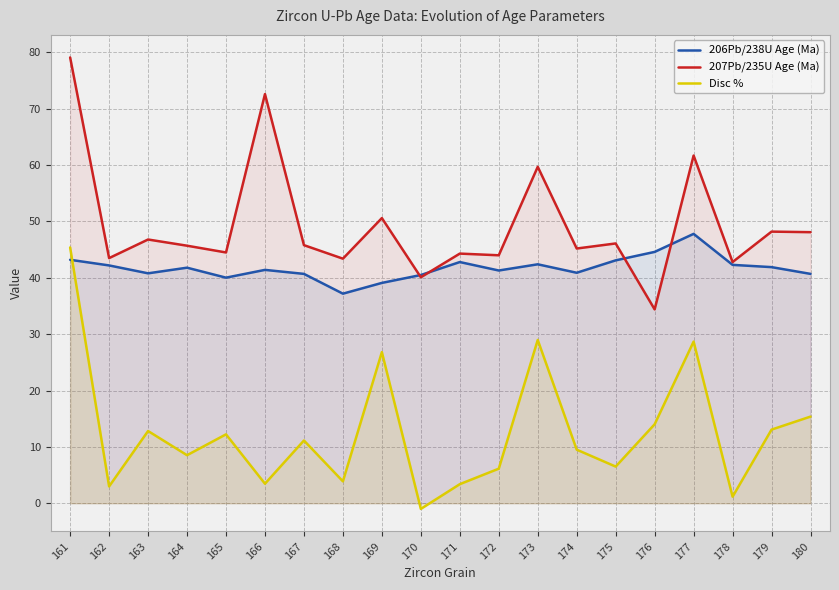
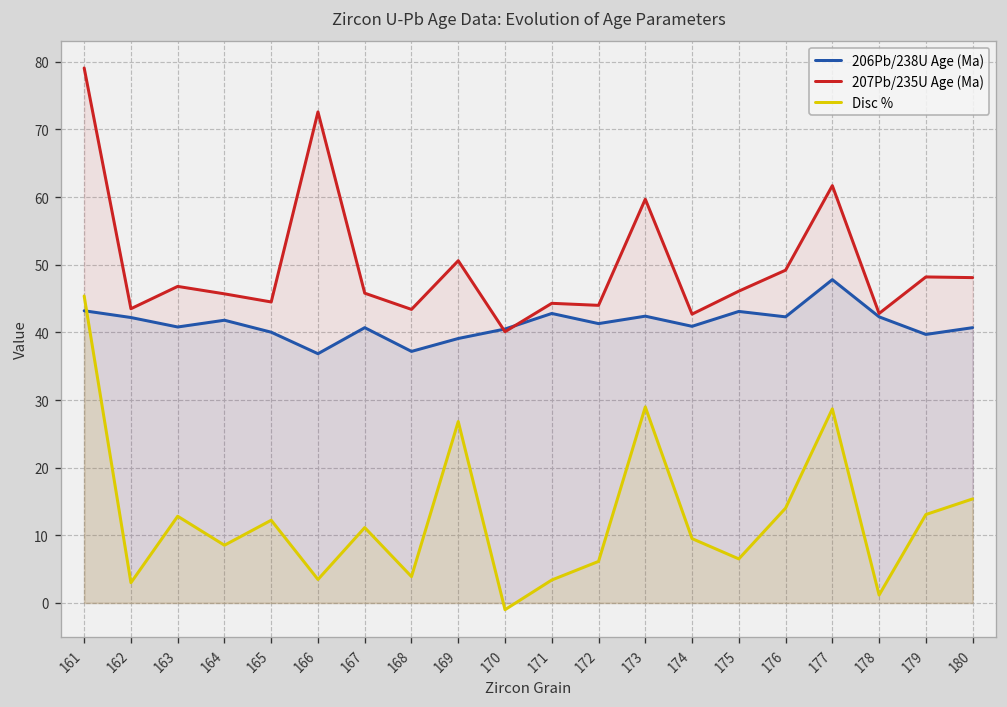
206Pb/238U Age (Ma), 166: 41 -> 37
207Pb/235U Age (Ma), 174: 45 -> 43
206Pb/238U Age (Ma), 176: 45 -> 42
207Pb/235U Age (Ma), 176: 34 -> 49
206Pb/238U Age (Ma), 179: 42 -> 40
